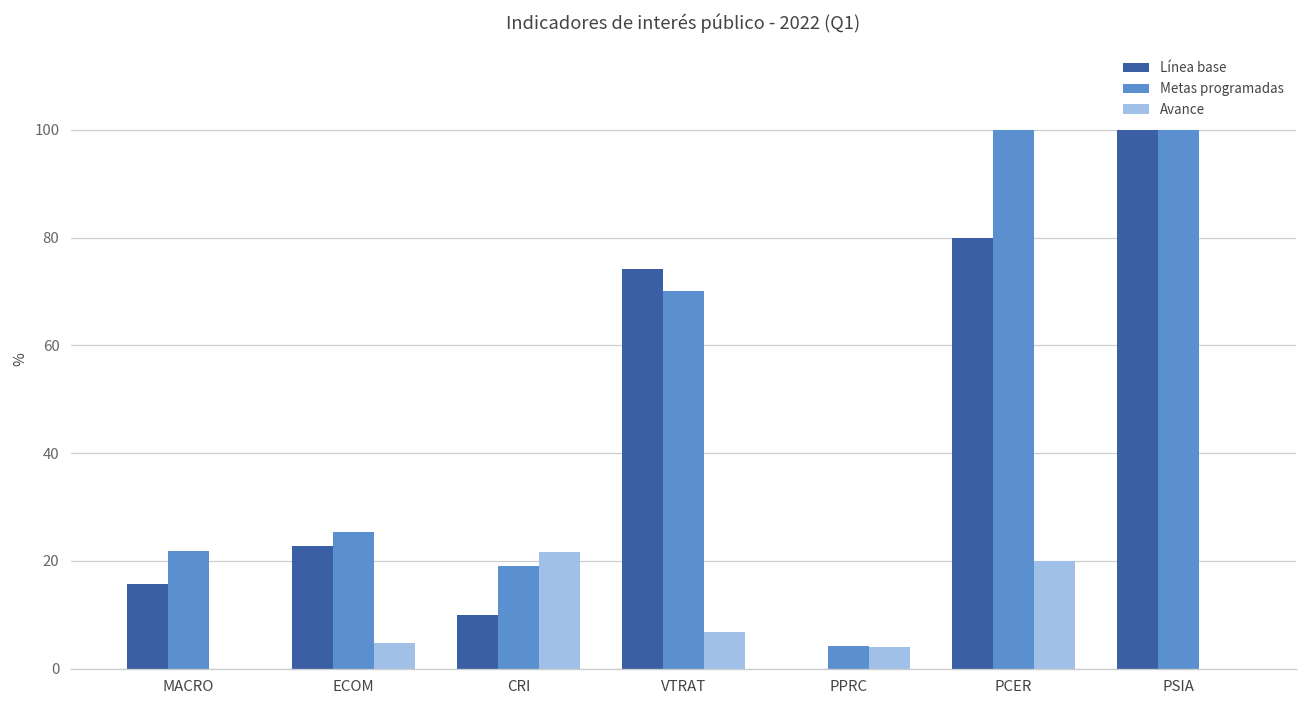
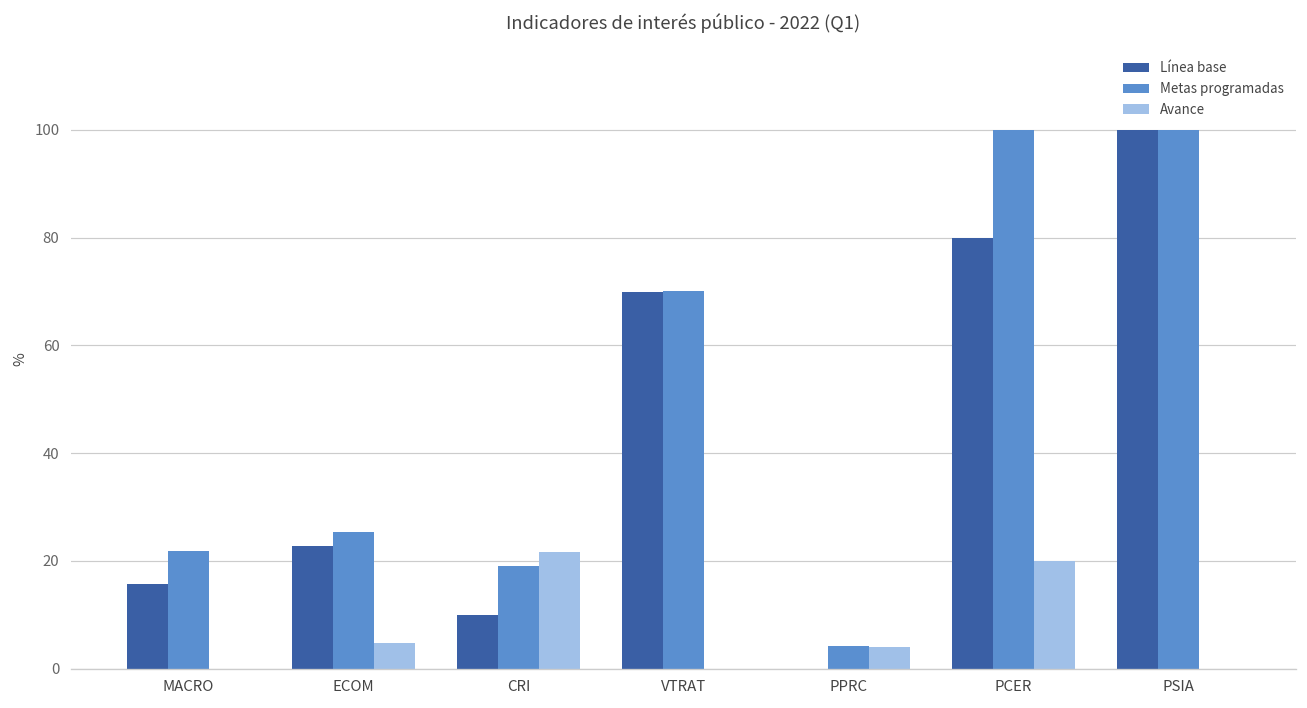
Línea base, VTRAT: 74 -> 70
Avance, VTRAT: 7 -> 0
